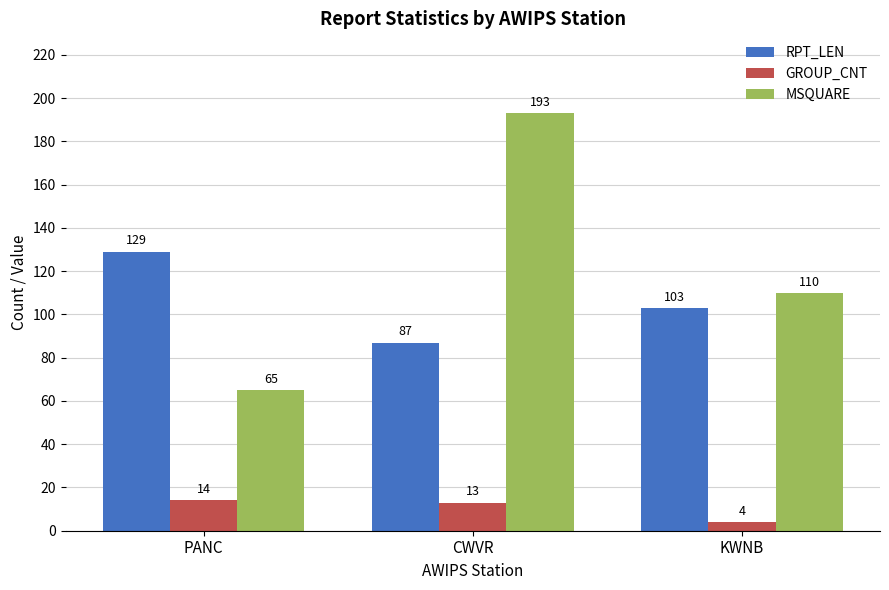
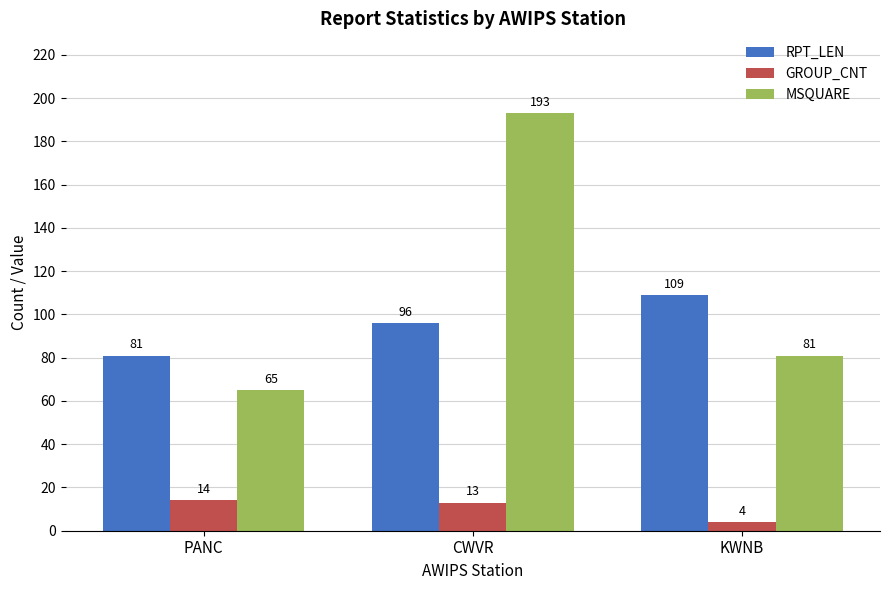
RPT_LEN, PANC: 129 -> 81
RPT_LEN, CWVR: 87 -> 96
RPT_LEN, KWNB: 103 -> 109
MSQUARE, KWNB: 110 -> 81
